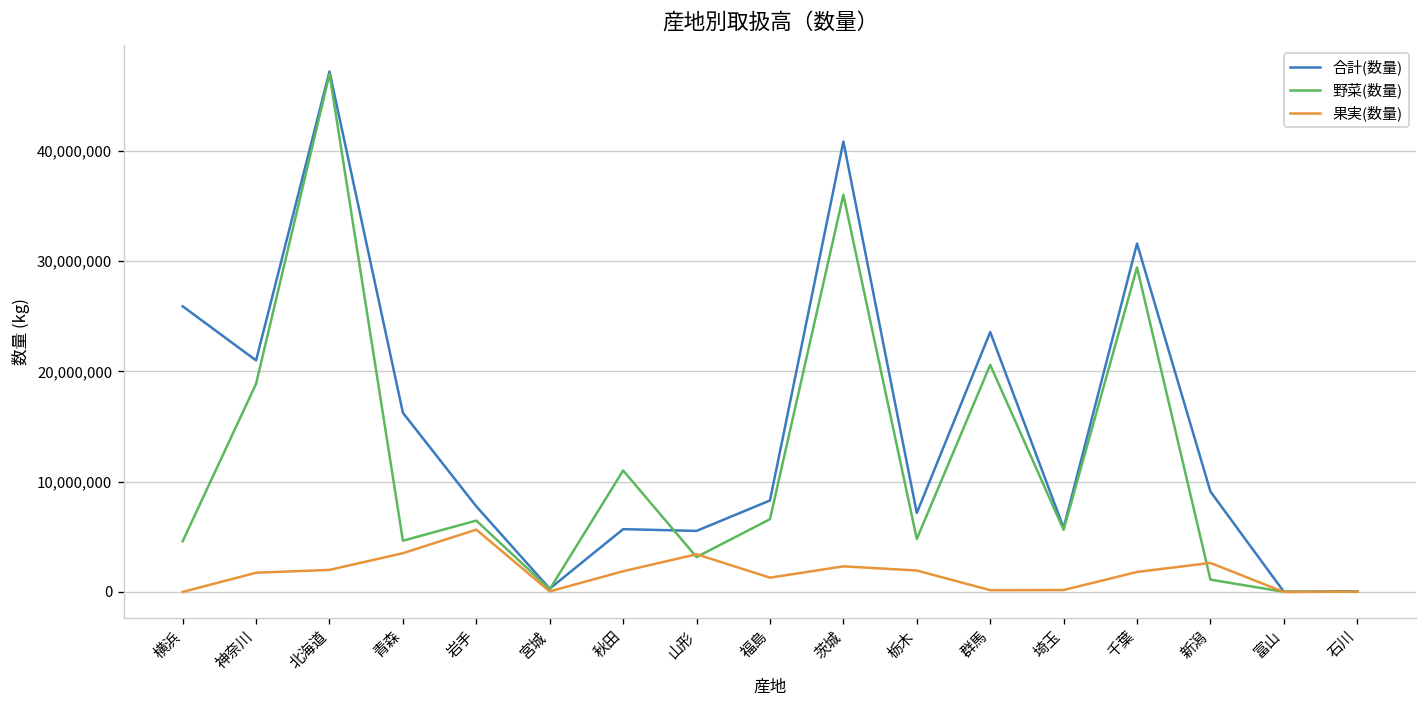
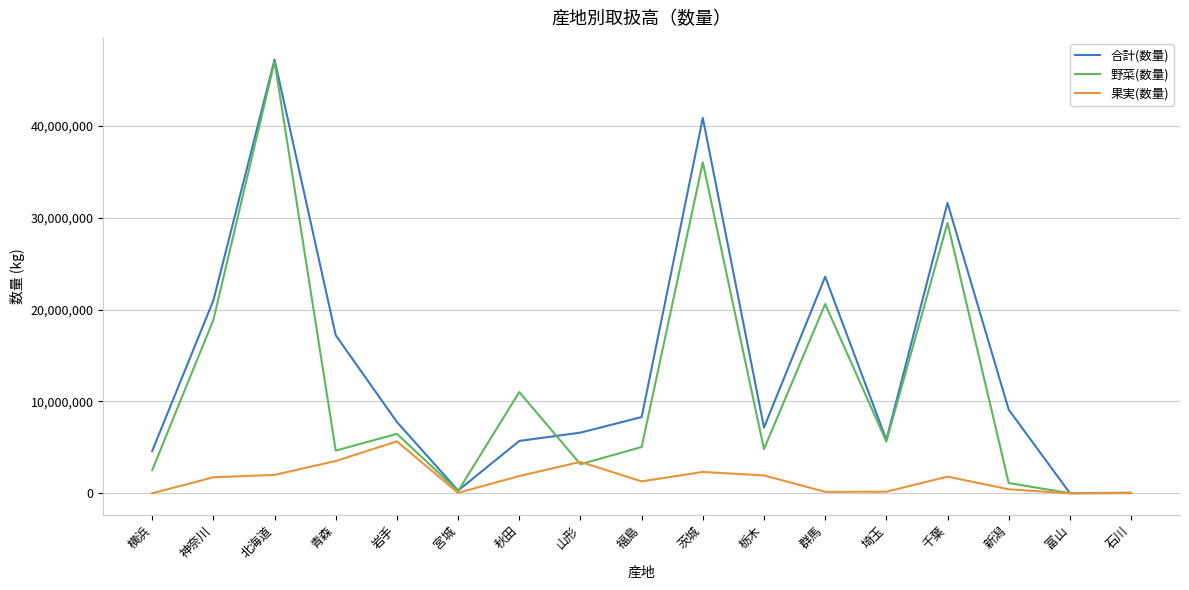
合計(数量), 横浜: 26,000,000 -> 5,000,000
野菜(数量), 横浜: 5,000,000 -> 3,000,000
合計(数量), 青森: 16,000,000 -> 17,000,000
合計(数量), 山形: 6,000,000 -> 7,000,000
野菜(数量), 福島: 7,000,000 -> 5,000,000
果実(数量), 新潟: 3,000,000 -> 0
